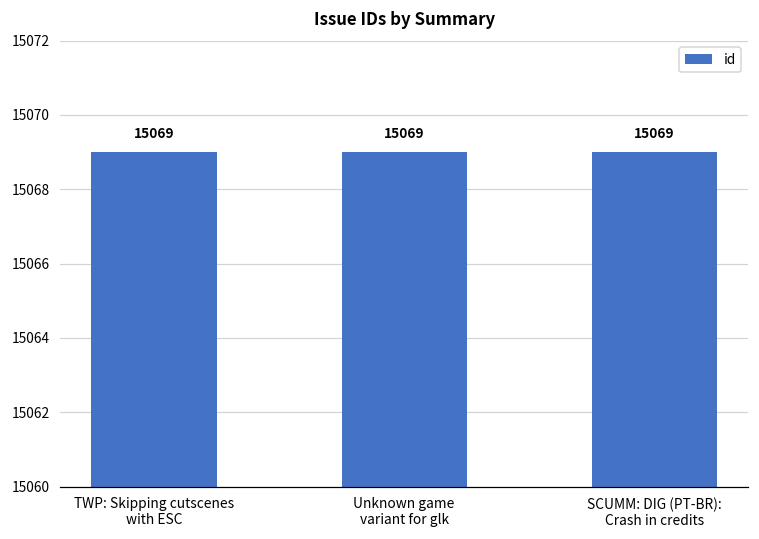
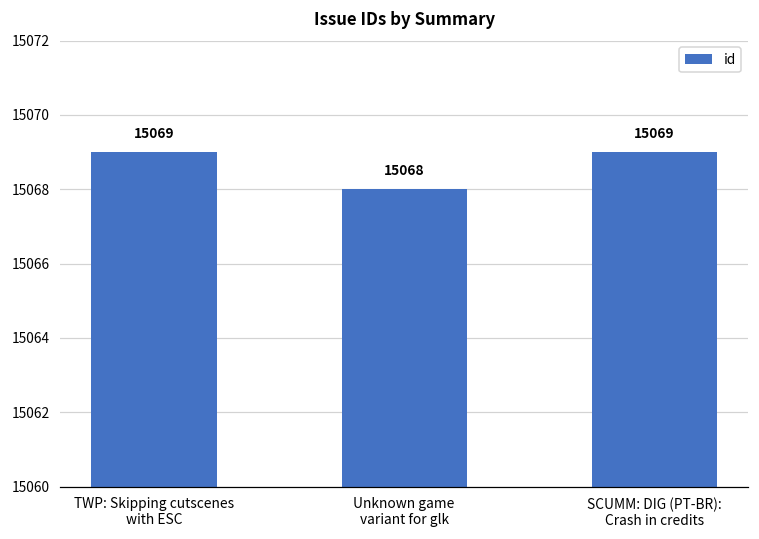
Unknown game variant for glk: 15069 -> 15068
